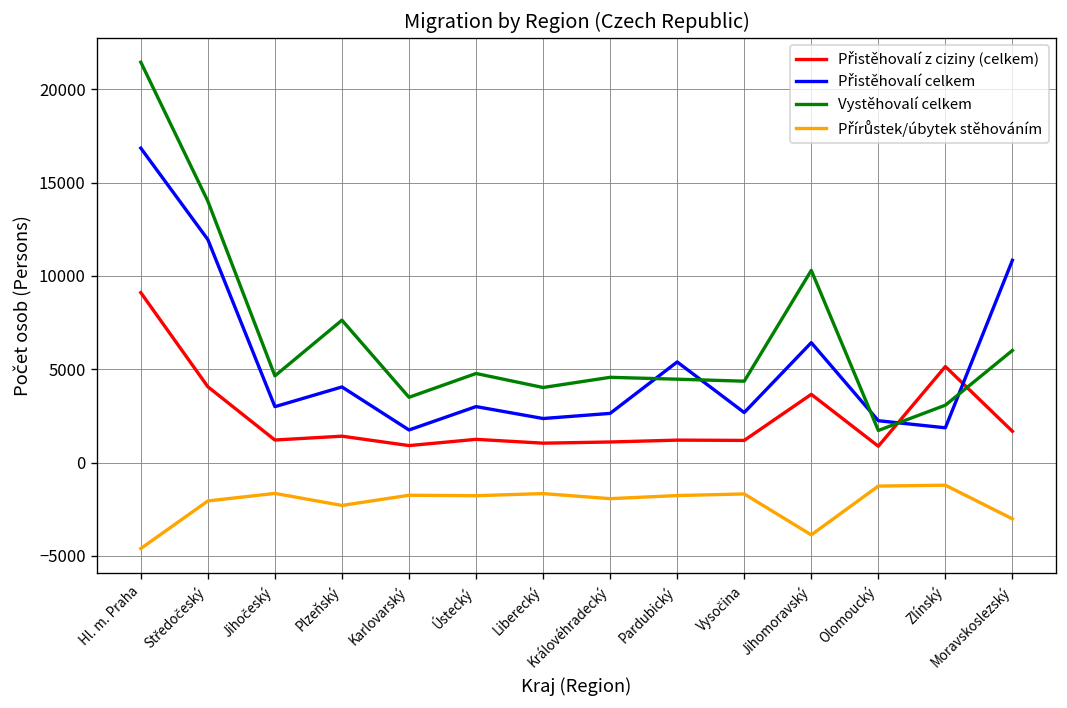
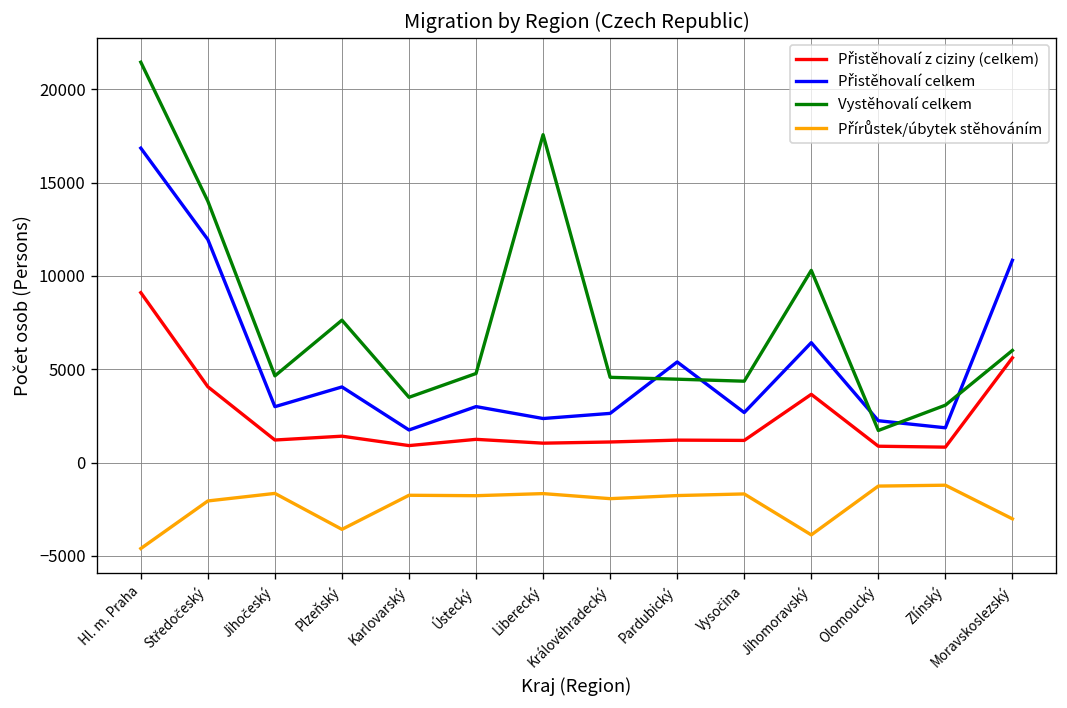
Přírůstek/úbytek stěhováním, Plzeňský: -2300 -> -3600
Vystěhovalí celkem, Liberecký: 4000 -> 17600
Přistěhovalí z ciziny (celkem), Zlínský: 5100 -> 800
Přistěhovalí z ciziny (celkem), Moravskoslezský: 1700 -> 5600
